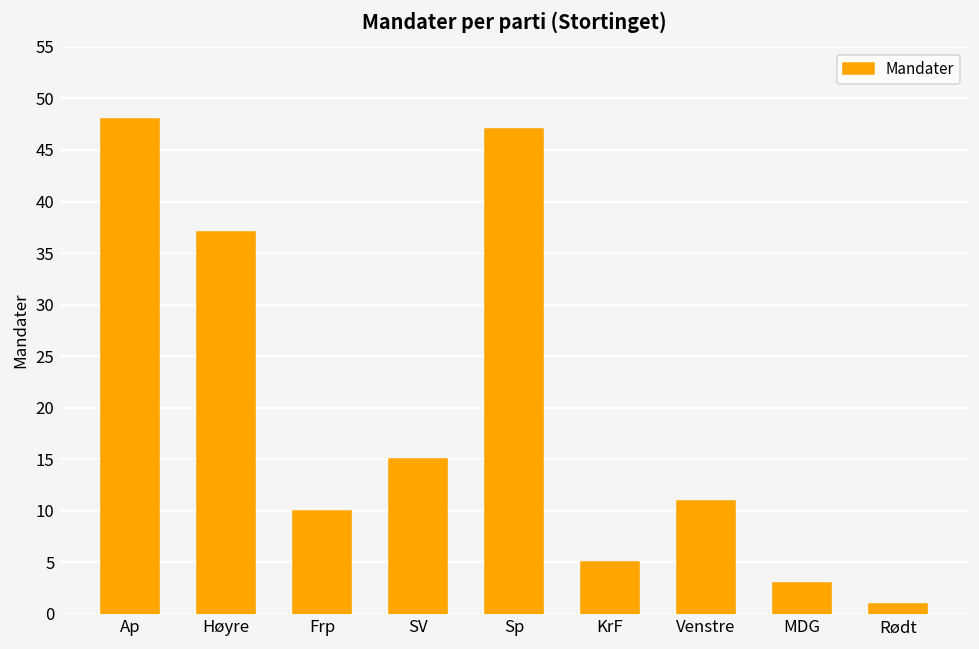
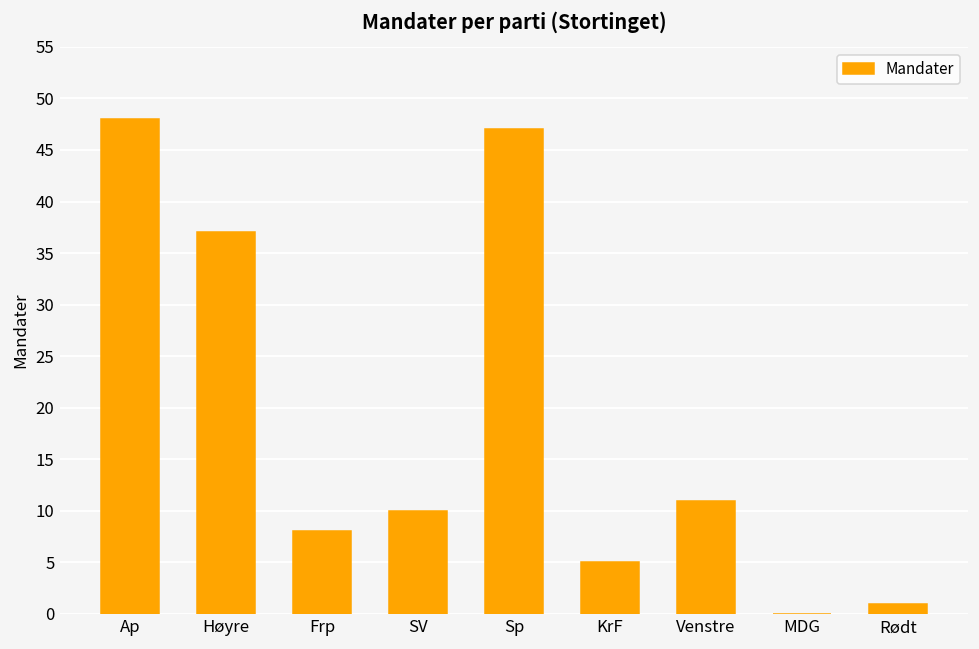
Frp: 10 -> 8
SV: 15 -> 10
MDG: 3 -> 0
